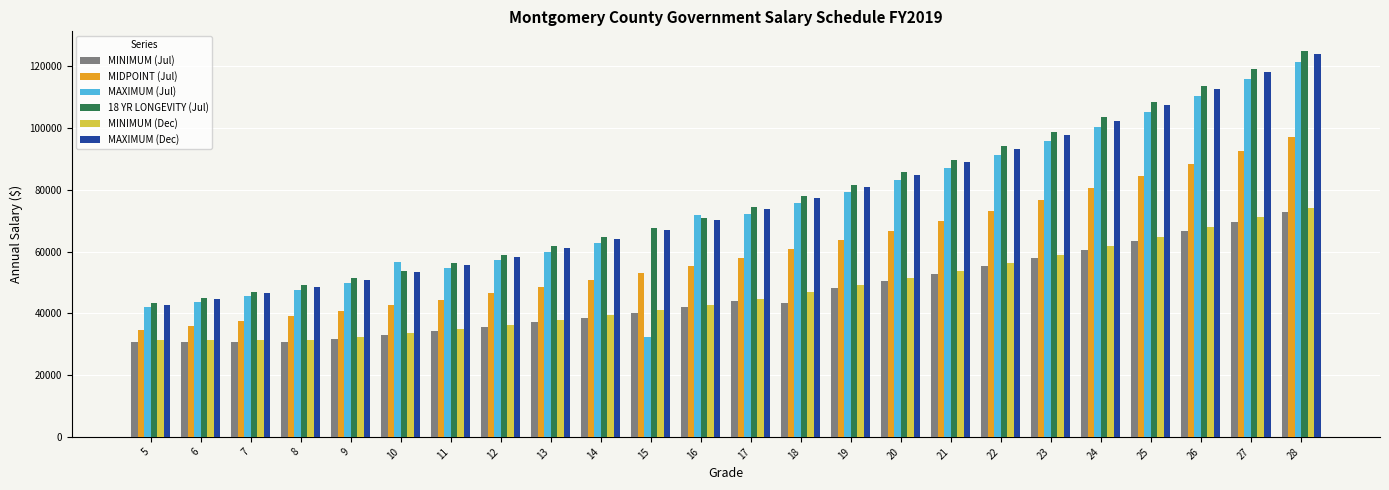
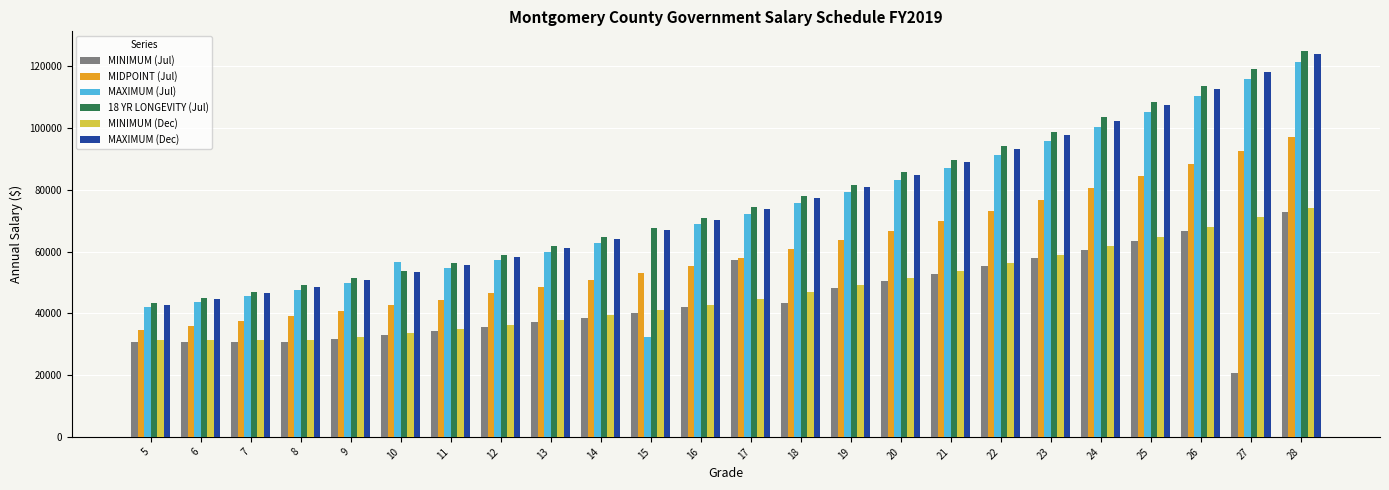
MAXIMUM (Jul), 16: 72000 -> 69000
MINIMUM (Jul), 17: 44000 -> 57000
MINIMUM (Jul), 27: 70000 -> 21000
